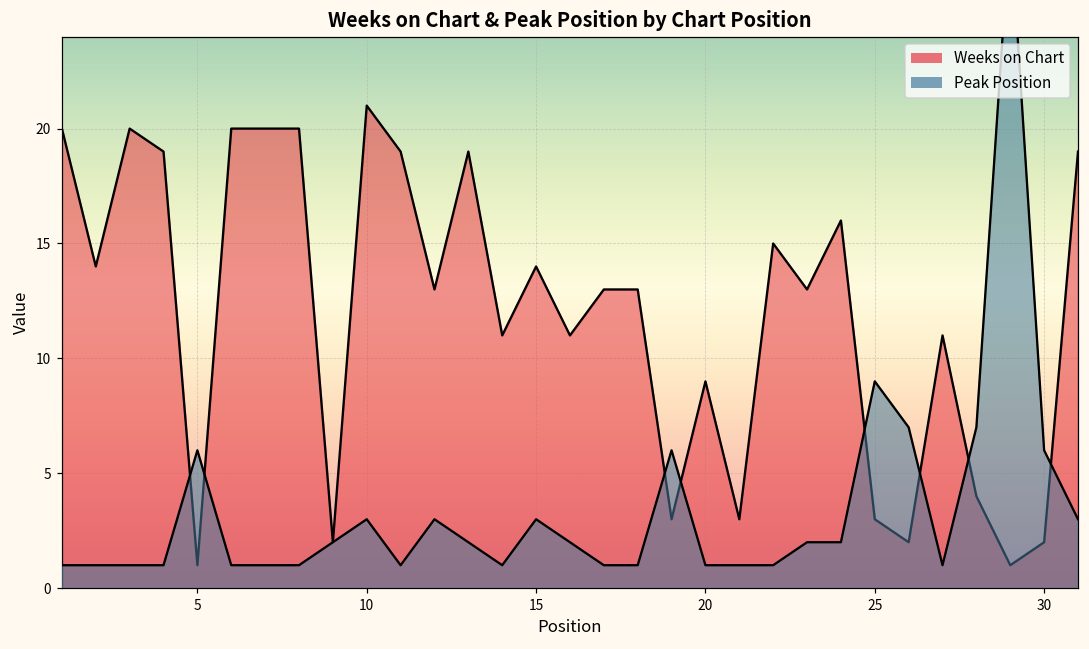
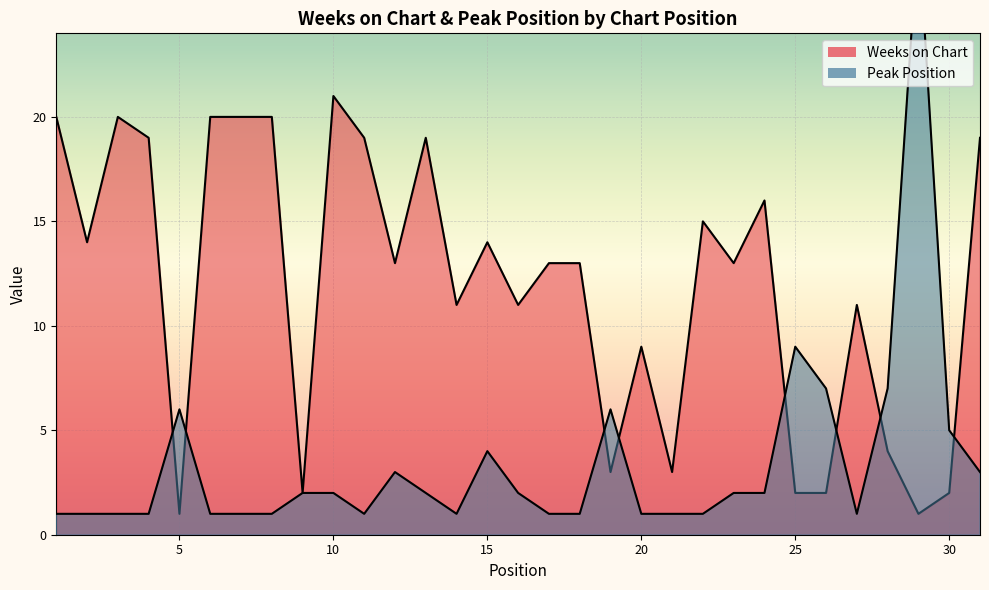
Peak Position, 10: 3 -> 2
Peak Position, 15: 3 -> 4
Weeks on Chart, 25: 3 -> 2
Peak Position, 30: 6 -> 5
